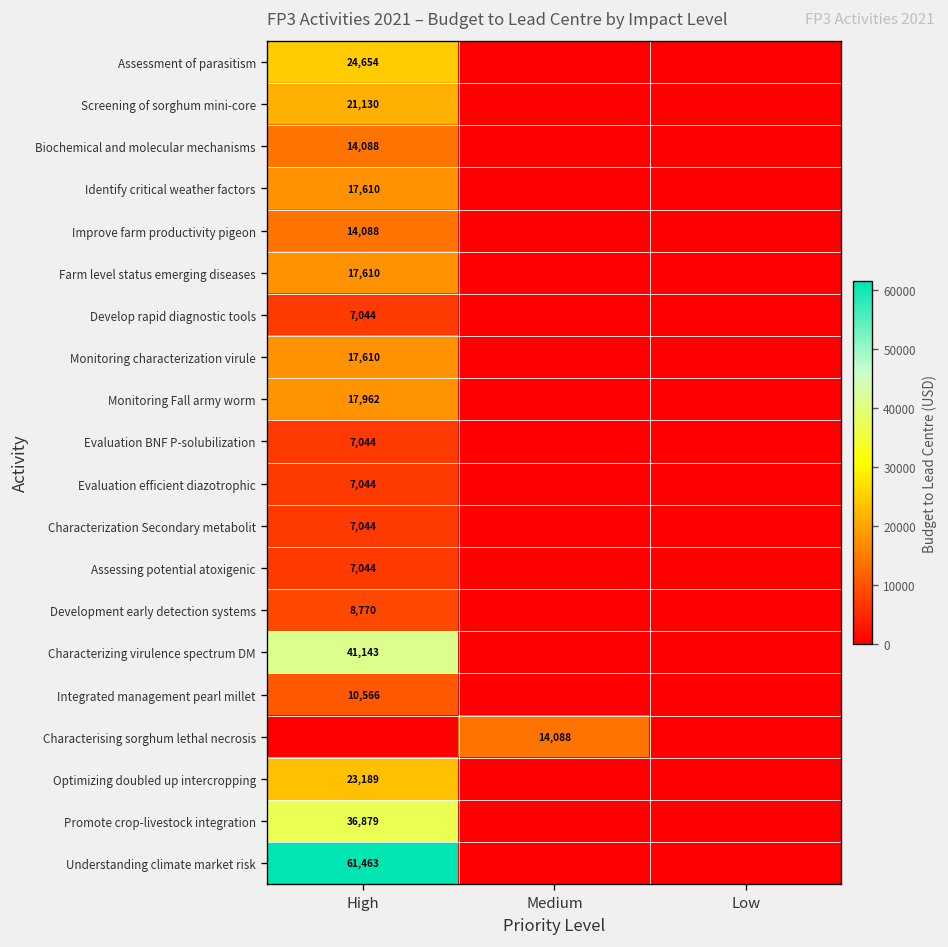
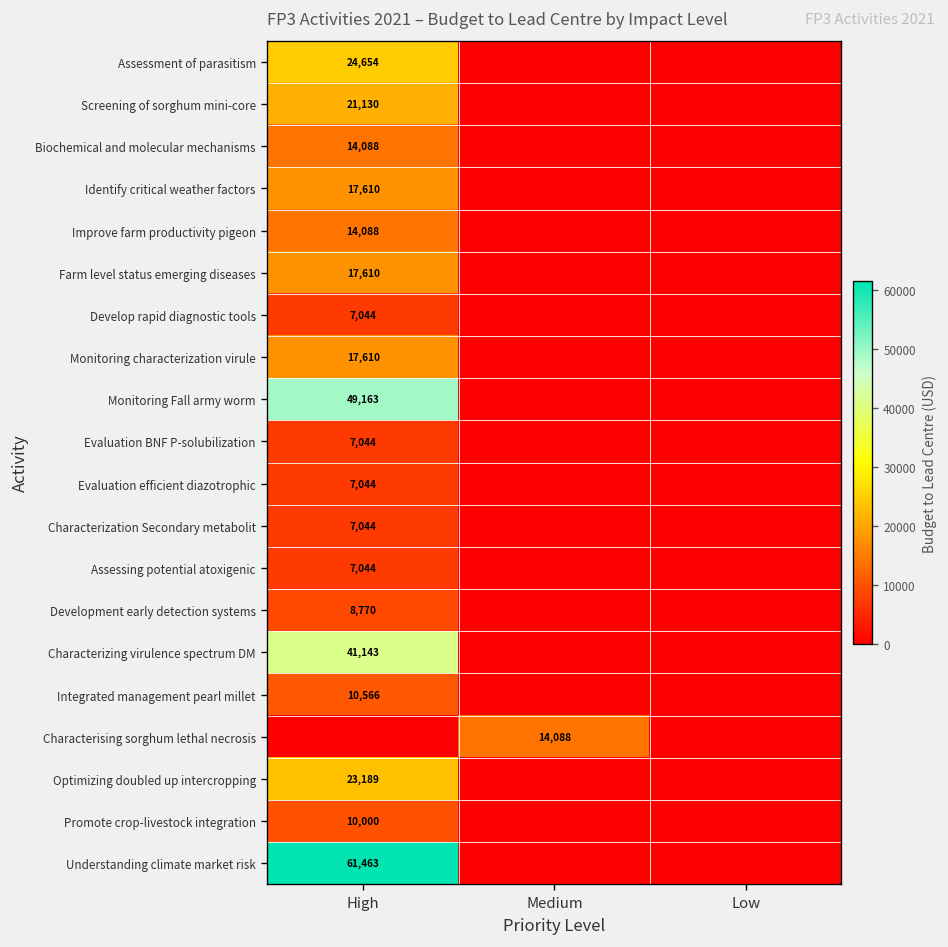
Monitoring Fall army worm, High: 17,962 -> 49,163
Promote crop-livestock integration, High: 36,879 -> 10,000
